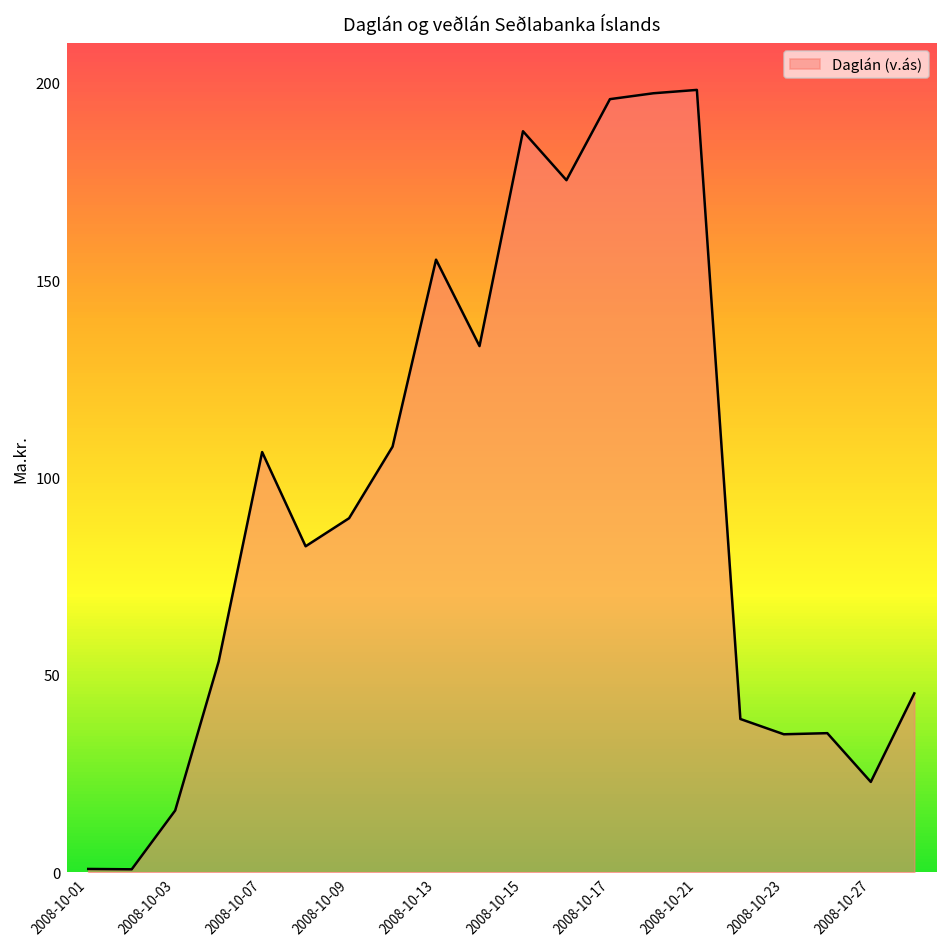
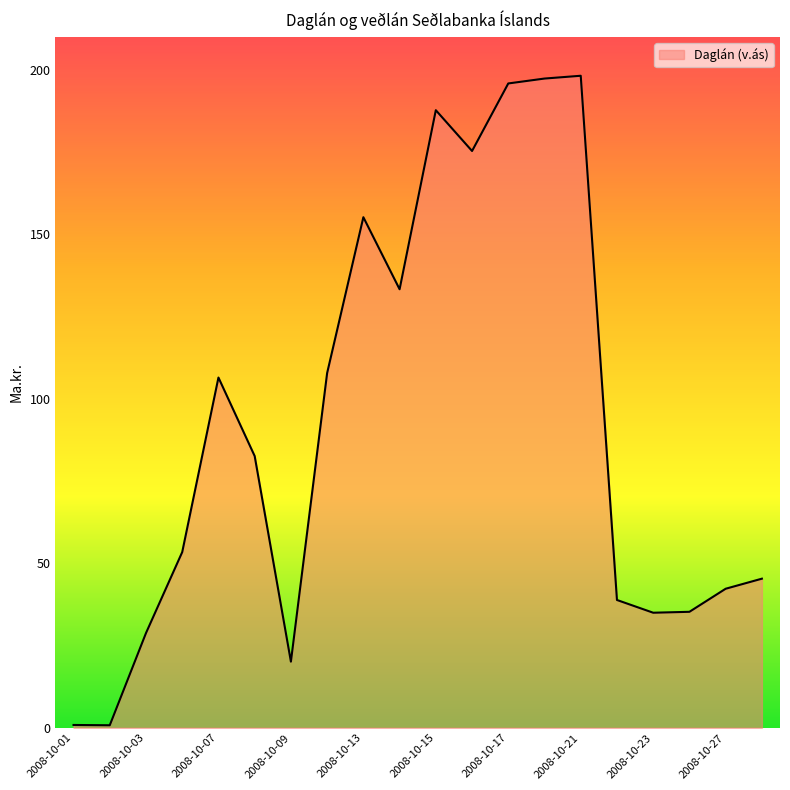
2008-10-03: 16 -> 29
2008-10-09: 90 -> 20
2008-10-27: 23 -> 42
